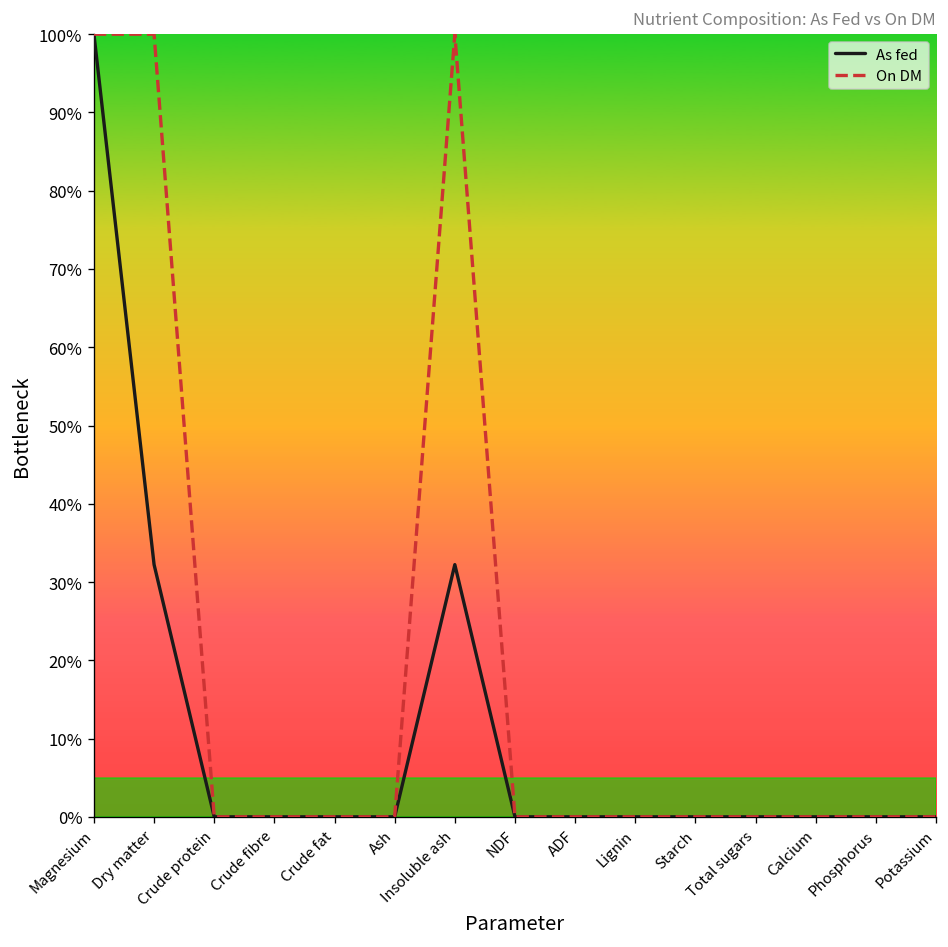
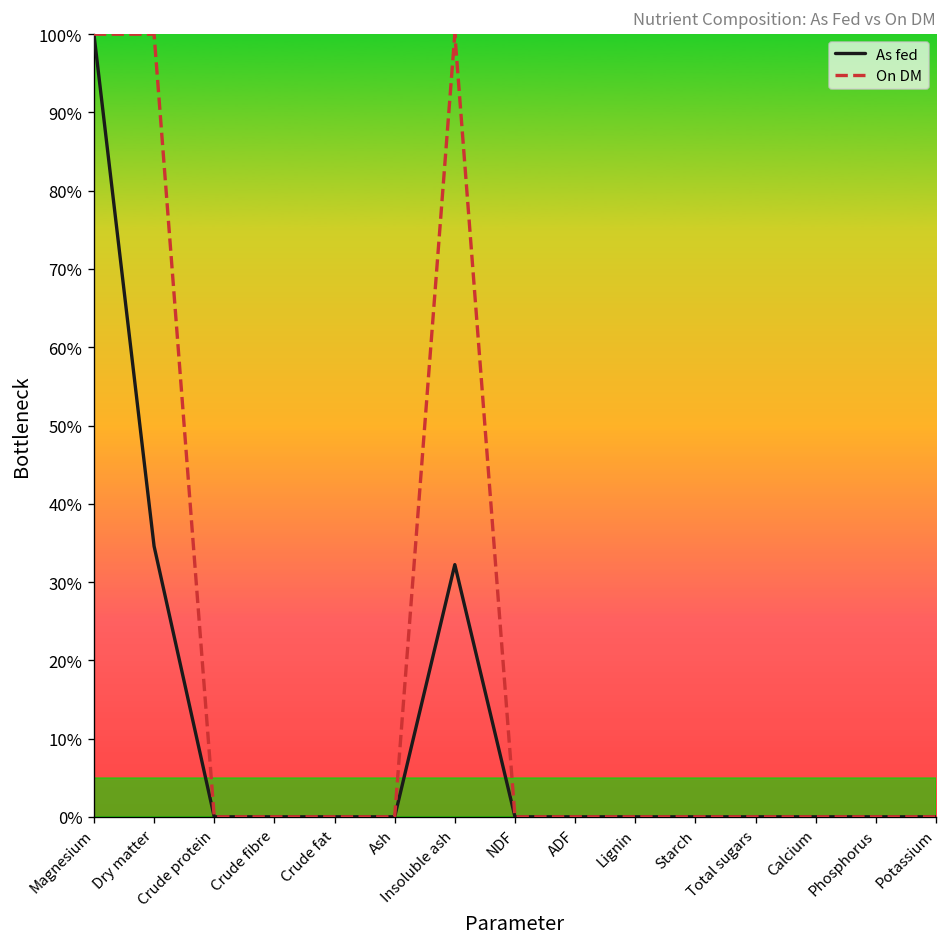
As fed, Dry matter: 32% -> 35%
